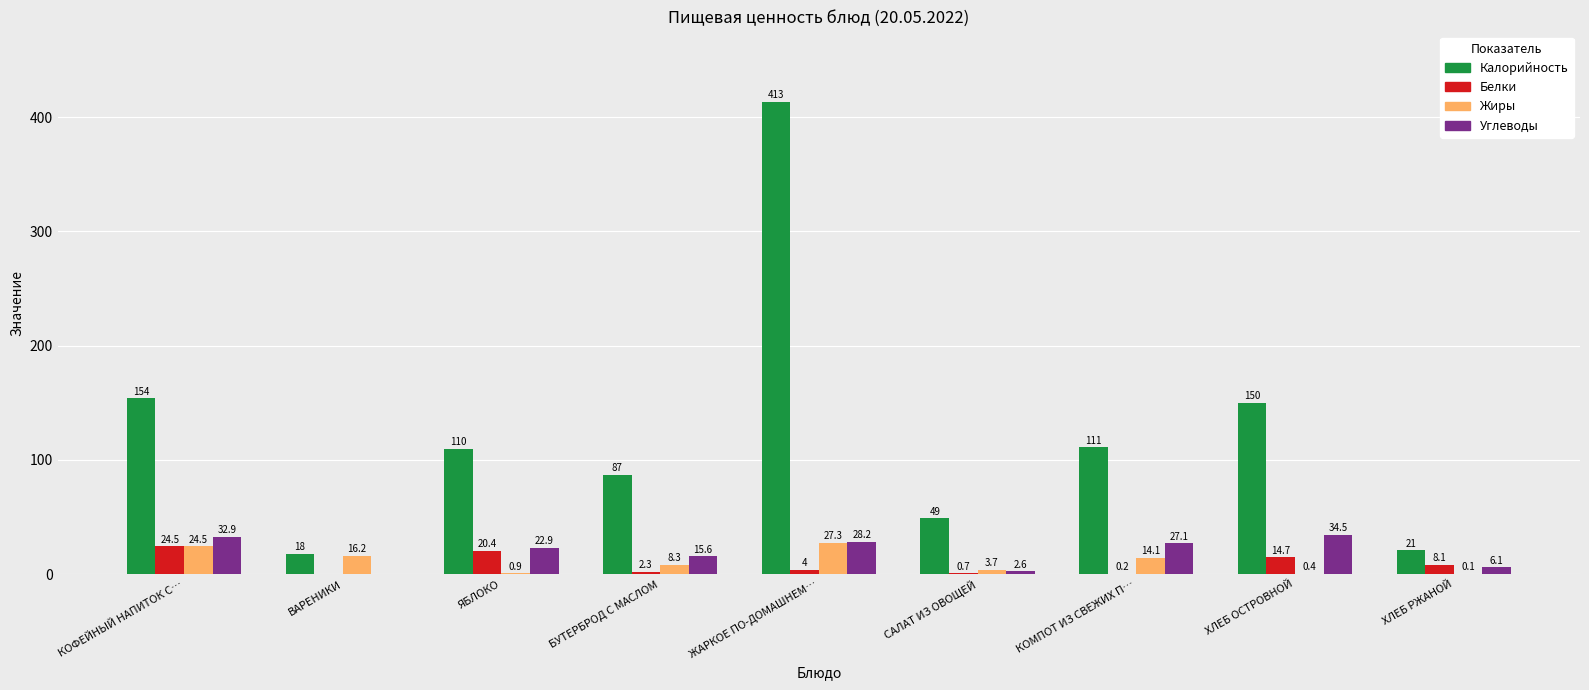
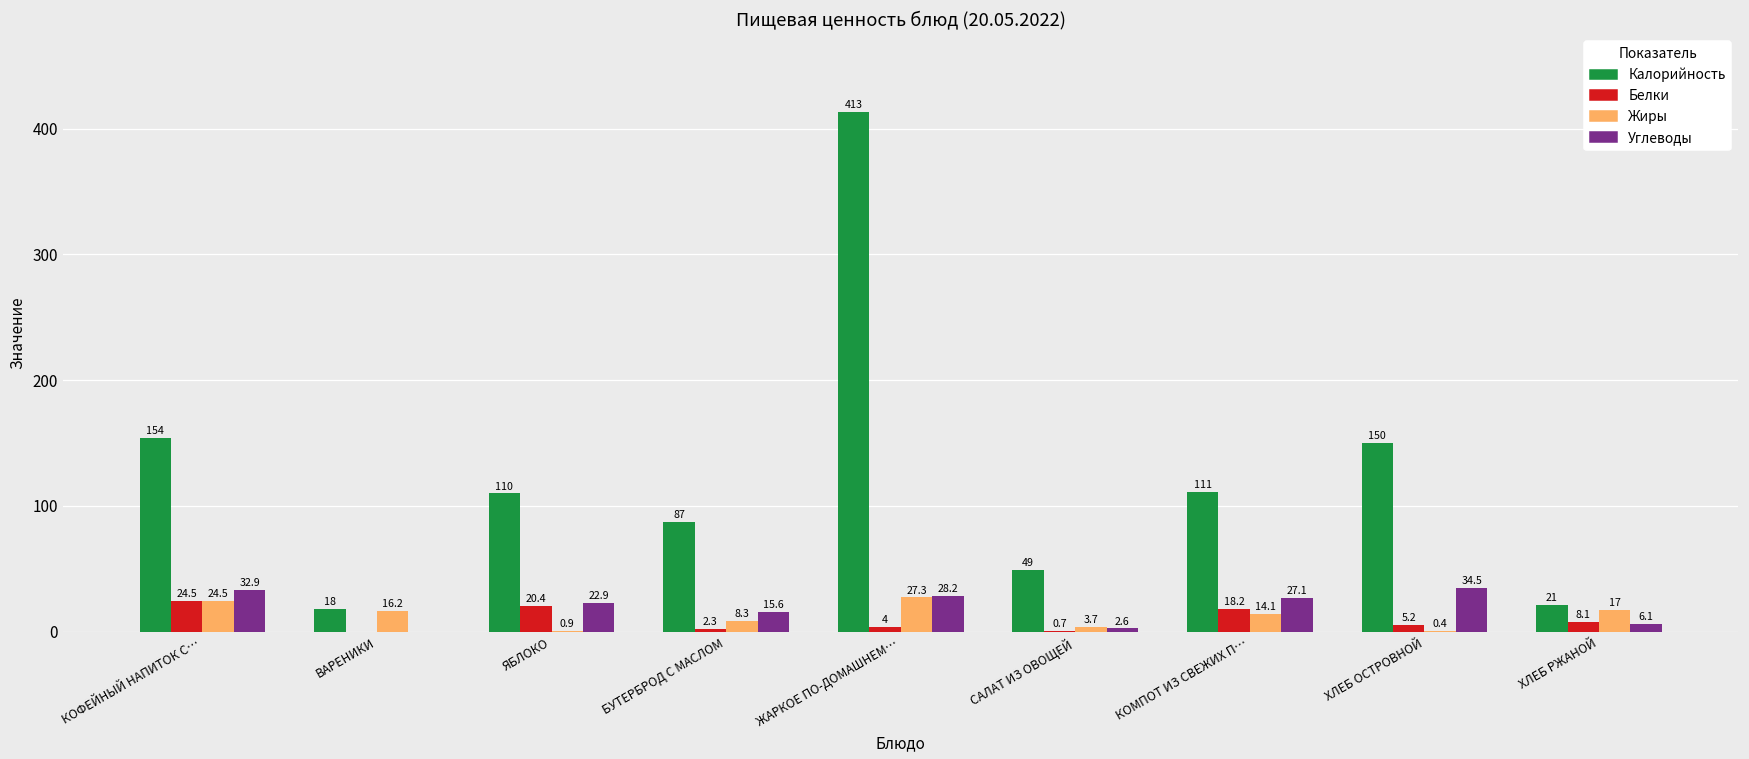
Белки, КОМПОТ ИЗ СВЕЖИХ П…: 0.2 -> 18.2
Белки, ХЛЕБ ОСТРОВНОЙ: 14.7 -> 5.2
Жиры, ХЛЕБ РЖАНОЙ: 0.1 -> 17
